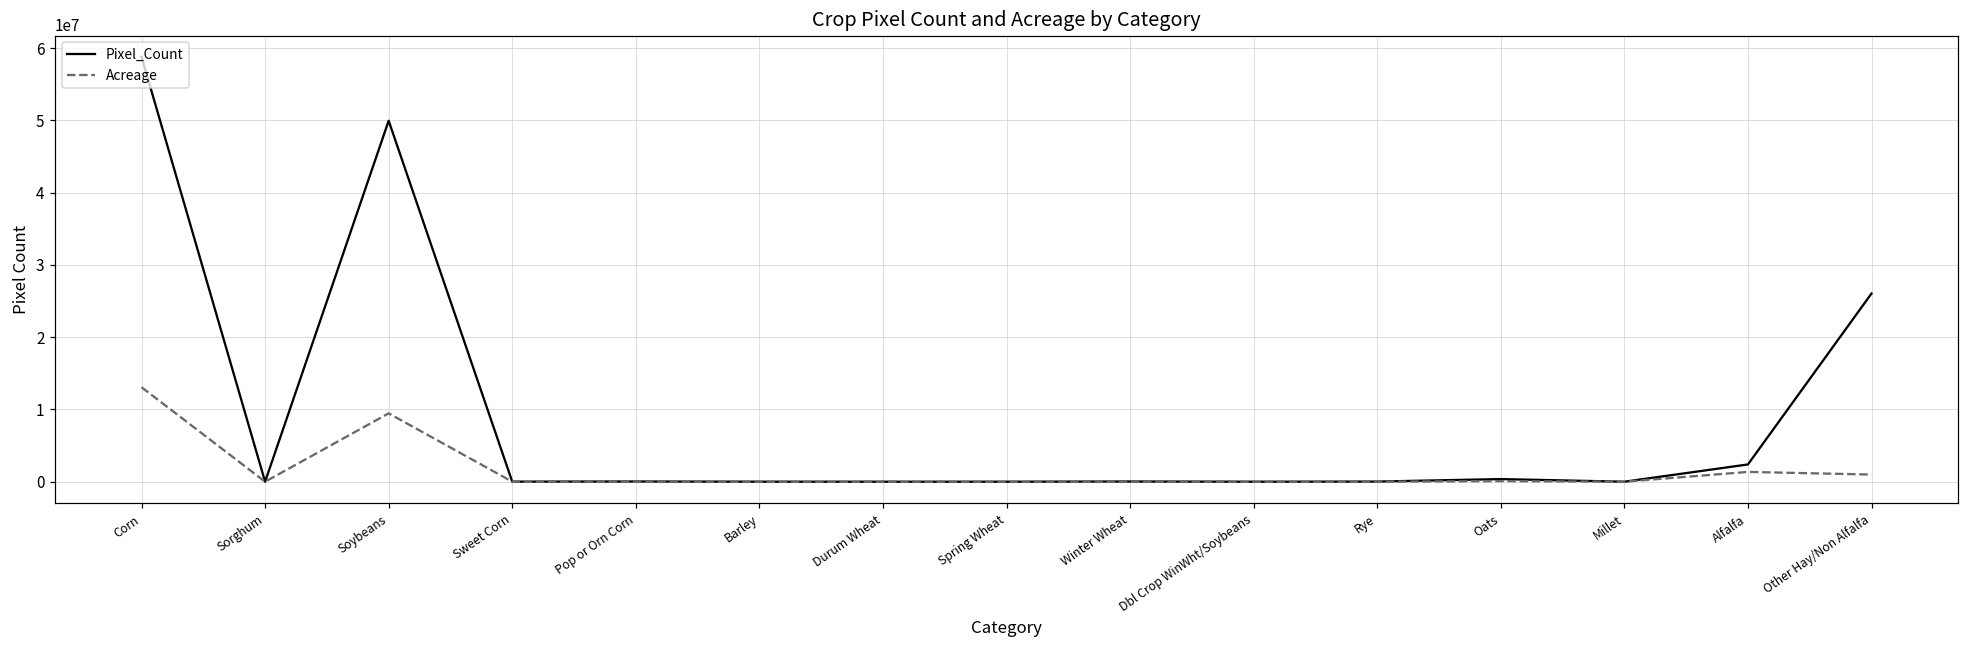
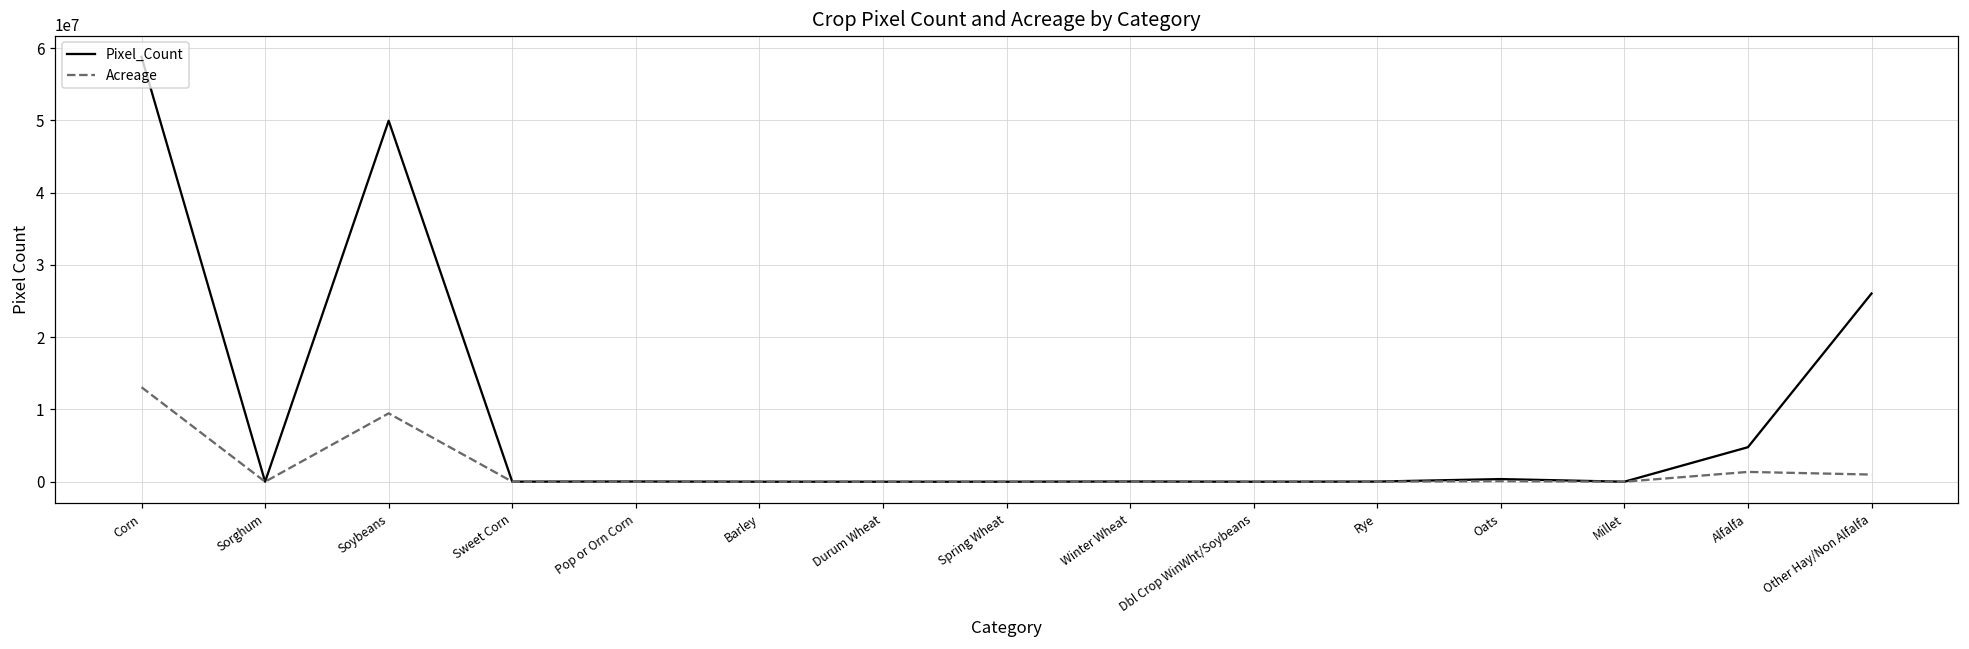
Pixel_Count, Alfalfa: 2000000 -> 5000000
